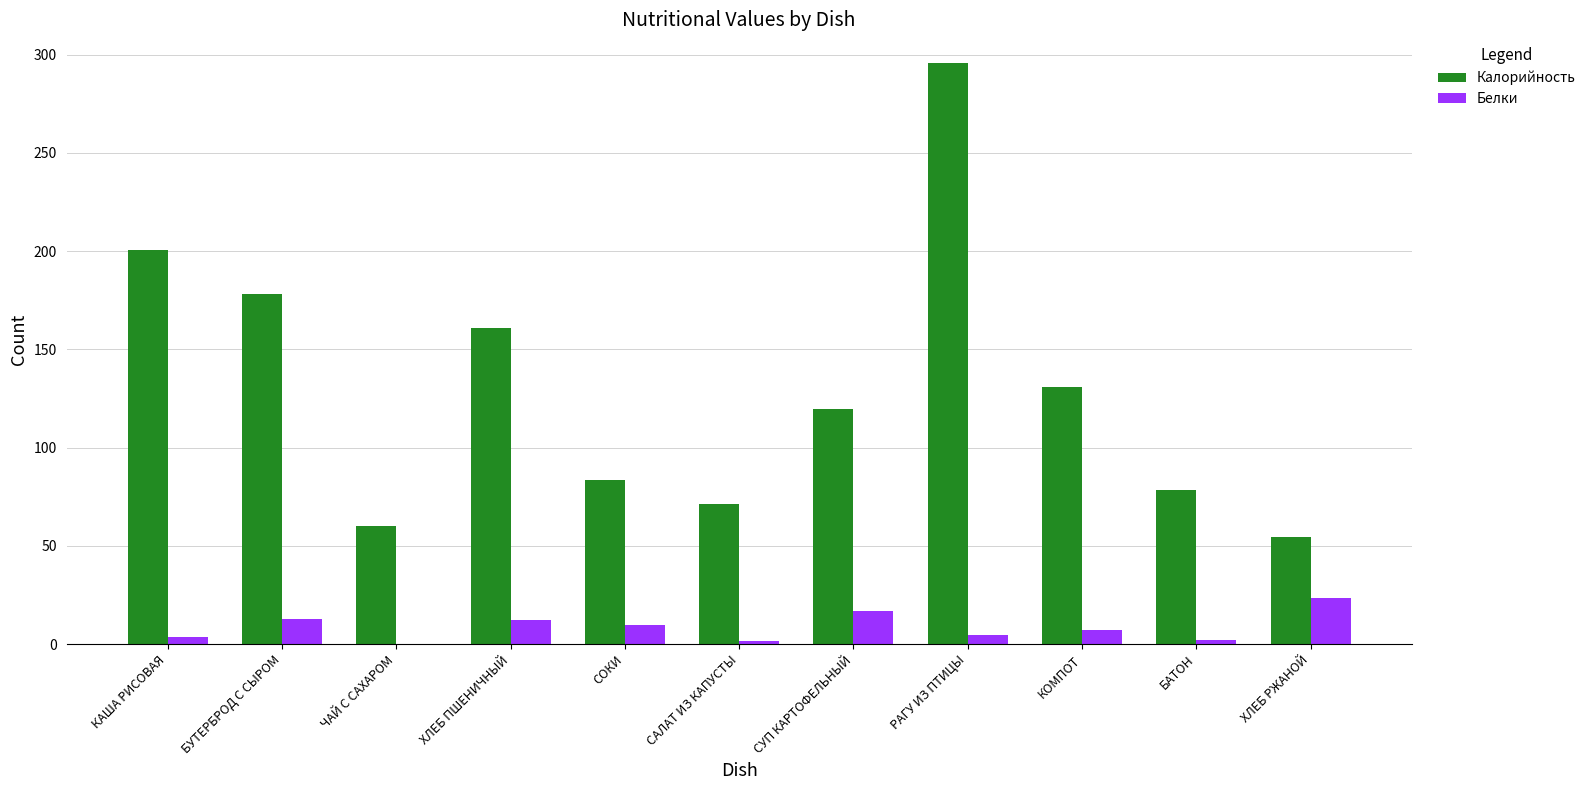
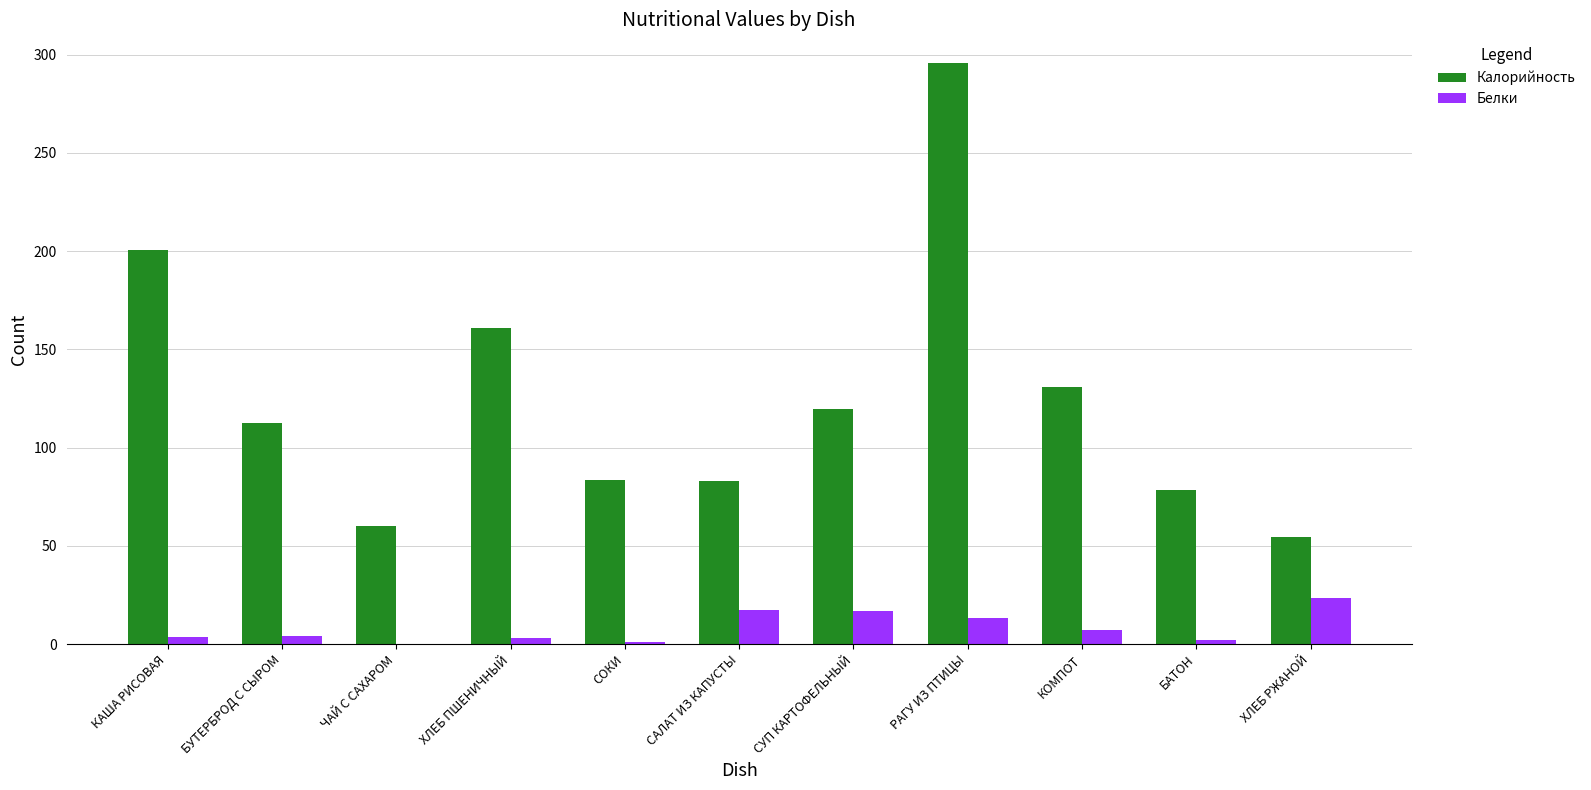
Калорийность, БУТЕРБРОД С СЫРОМ: 178 -> 113
Белки, БУТЕРБРОД С СЫРОМ: 13 -> 4
Белки, ХЛЕБ ПШЕНИЧНЫЙ: 12 -> 3
Белки, СОКИ: 10 -> 1
Калорийность, САЛАТ ИЗ КАПУСТЫ: 72 -> 83
Белки, САЛАТ ИЗ КАПУСТЫ: 2 -> 18
Белки, РАГУ ИЗ ПТИЦЫ: 5 -> 13
